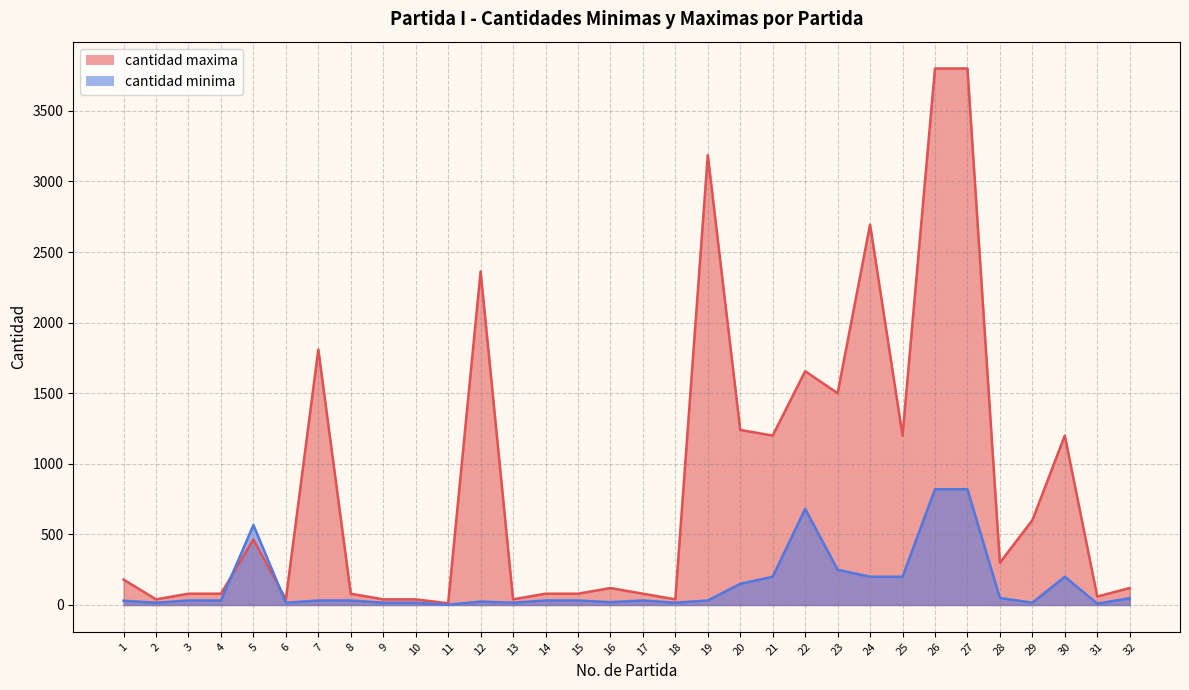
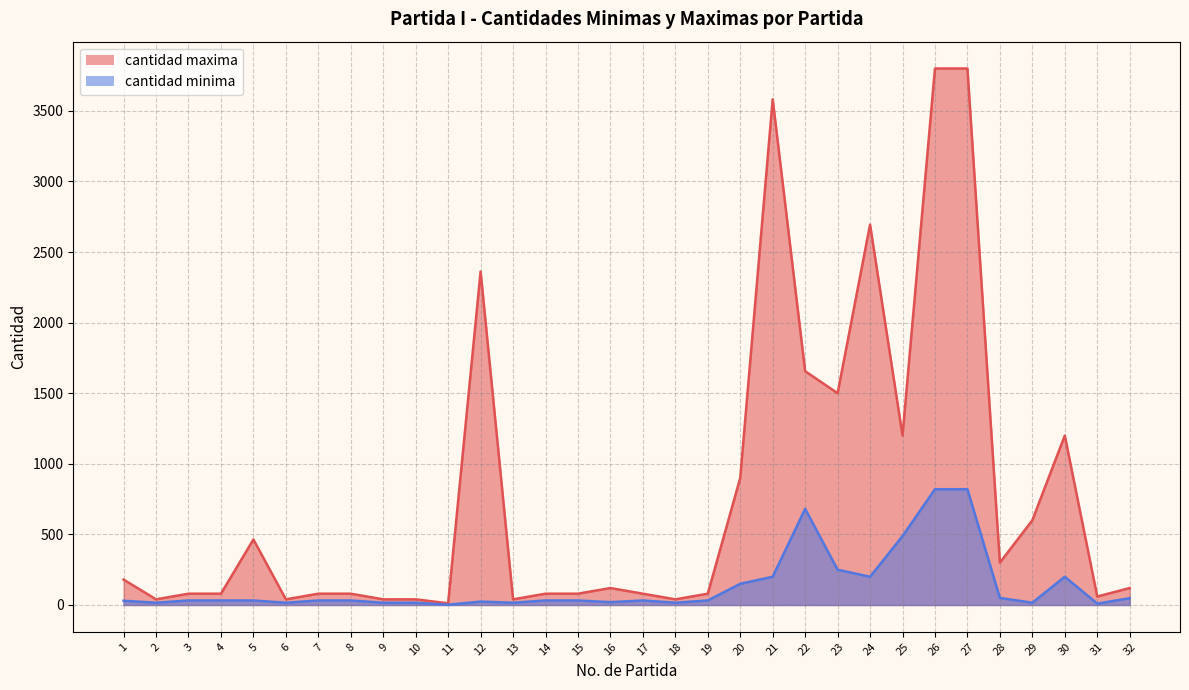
cantidad minima, 5: 570 -> 30
cantidad maxima, 7: 1810 -> 80
cantidad maxima, 19: 3190 -> 80
cantidad maxima, 20: 1240 -> 900
cantidad maxima, 21: 1200 -> 3580
cantidad minima, 25: 200 -> 490
